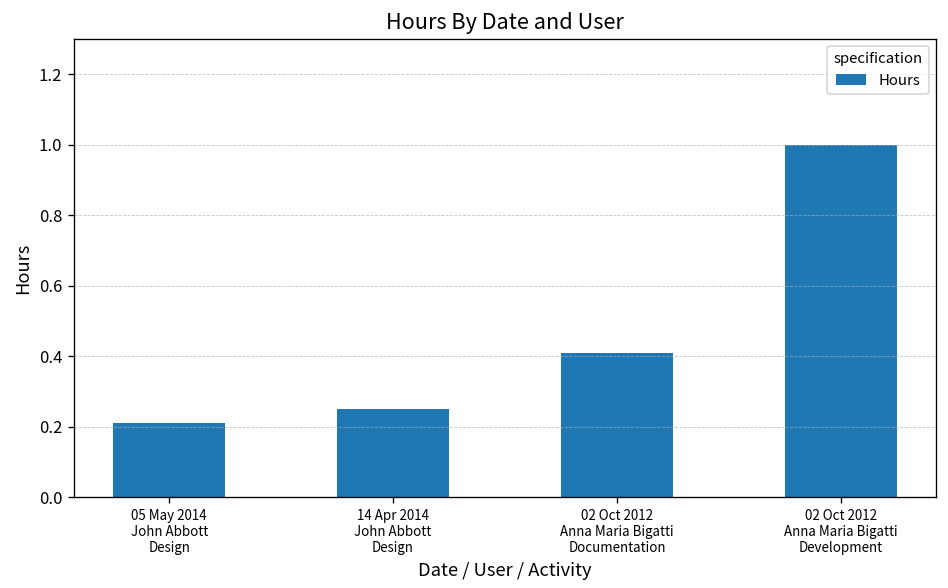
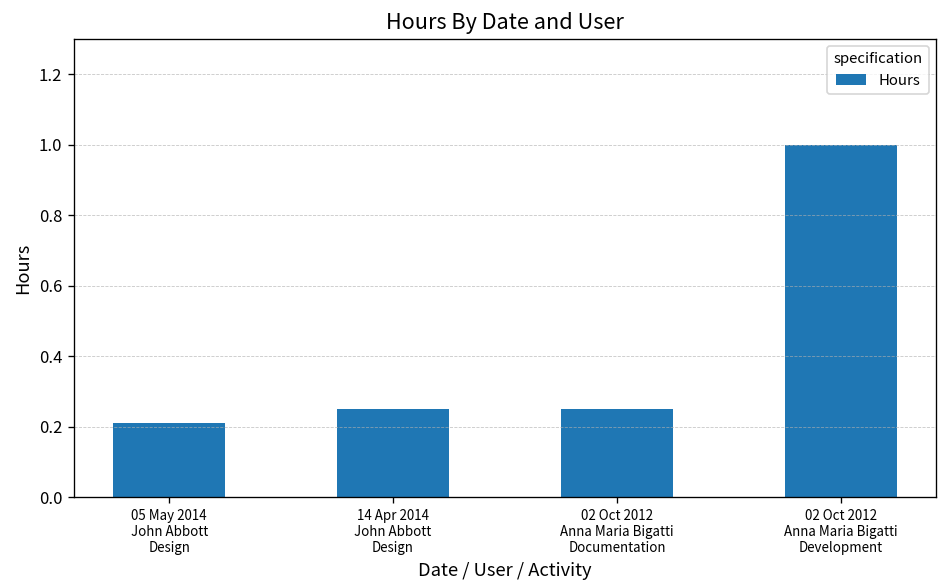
02 Oct 2012 Anna Maria Bigatti Documentation: 0.41 -> 0.25
